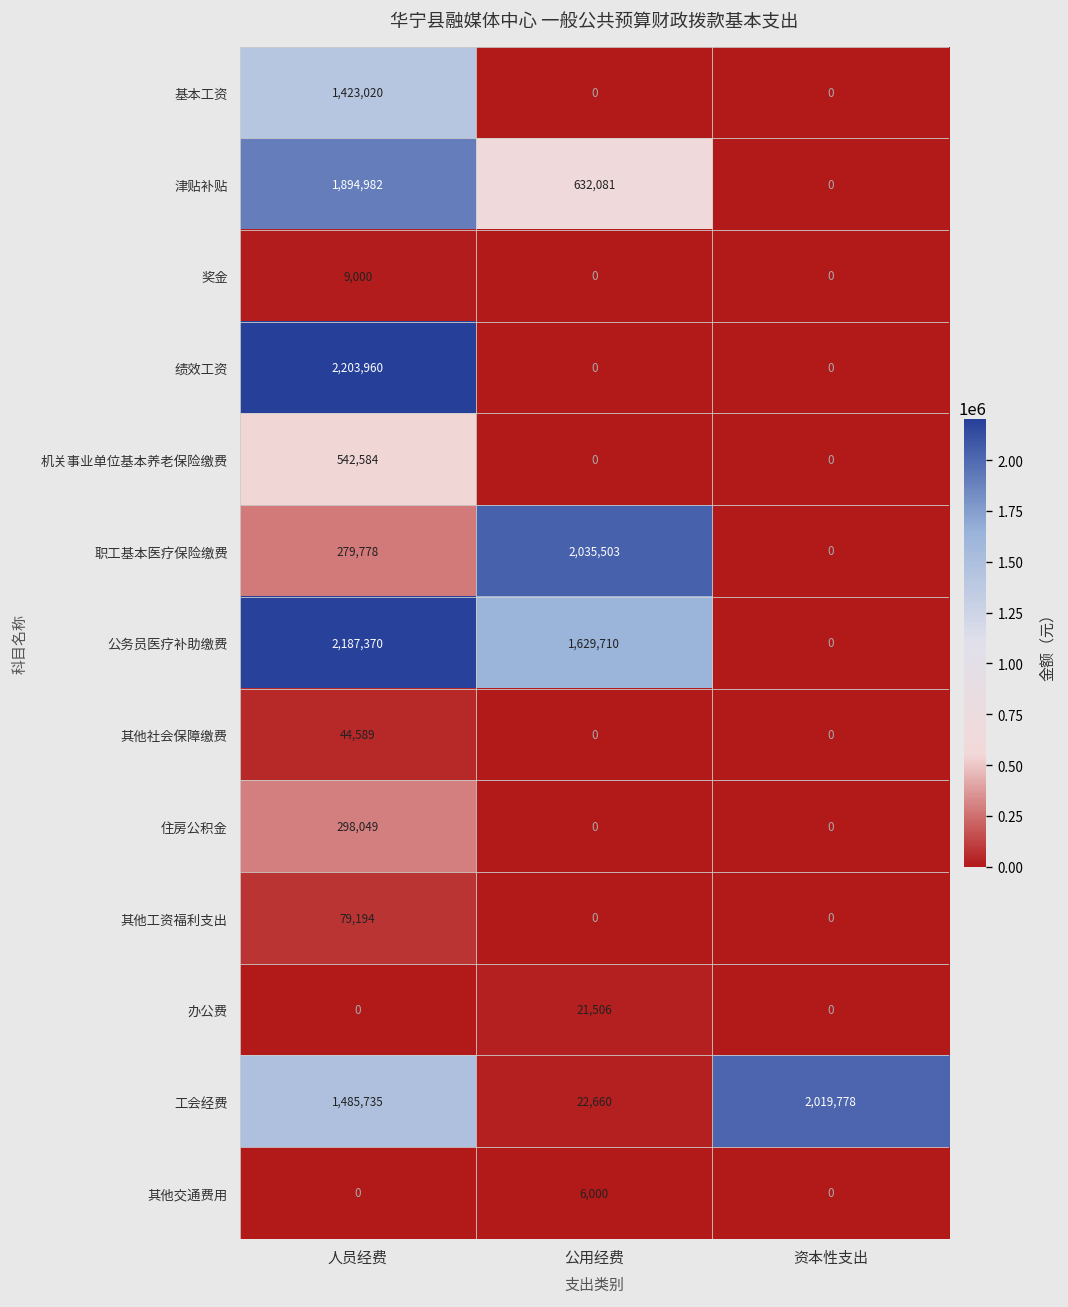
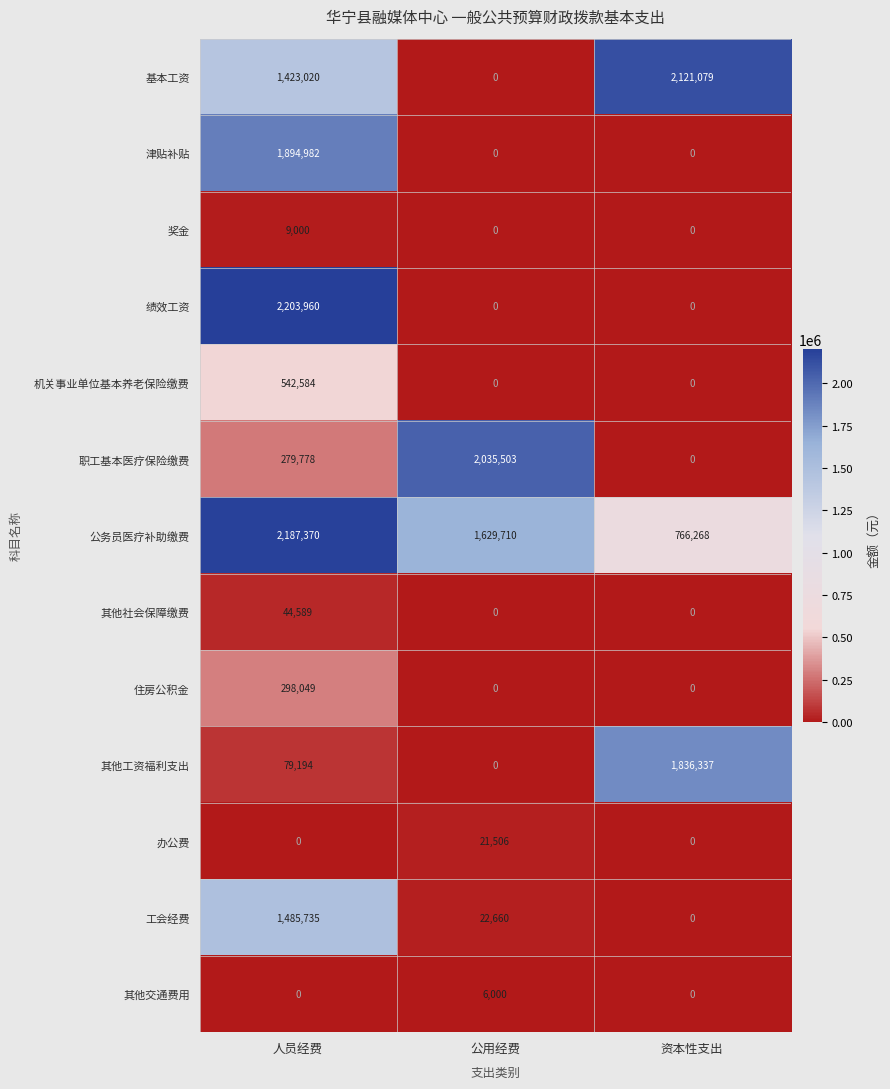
基本工资, 资本性支出: 0 -> 2,121,079
津贴补贴, 公用经费: 632,081 -> 0
公务员医疗补助缴费, 资本性支出: 0 -> 766,268
其他工资福利支出, 资本性支出: 0 -> 1,836,337
工会经费, 资本性支出: 2,019,778 -> 0
